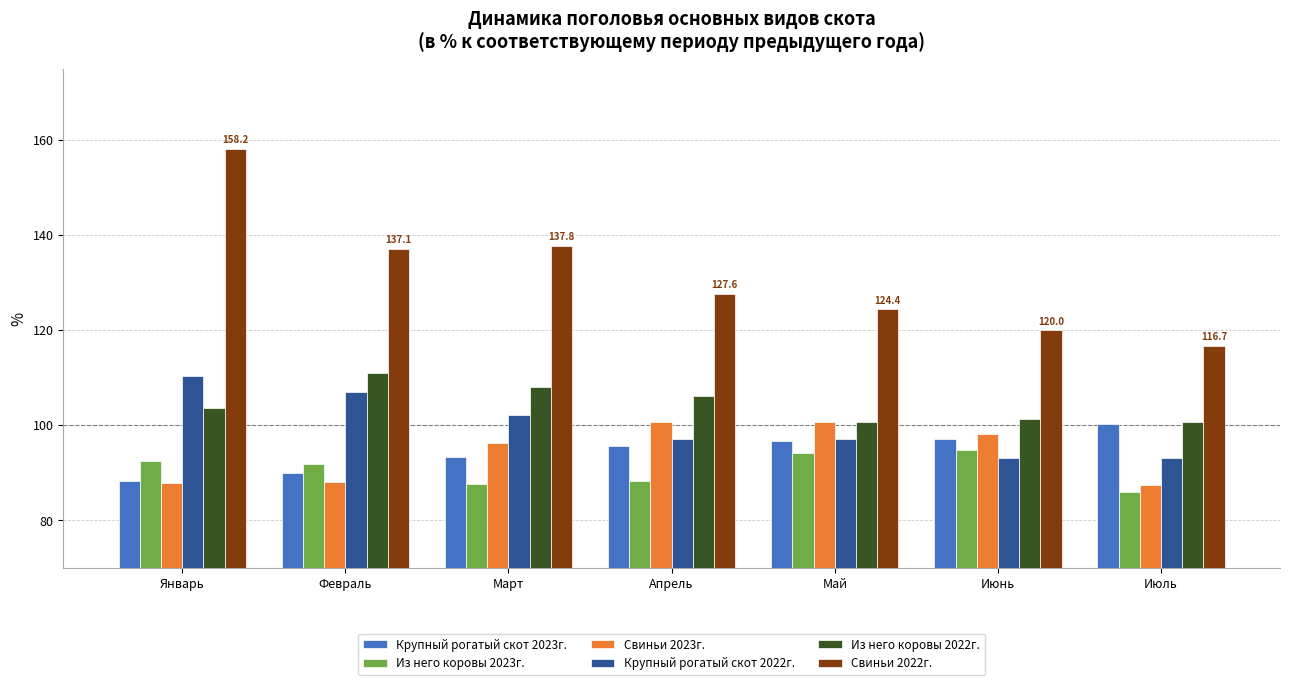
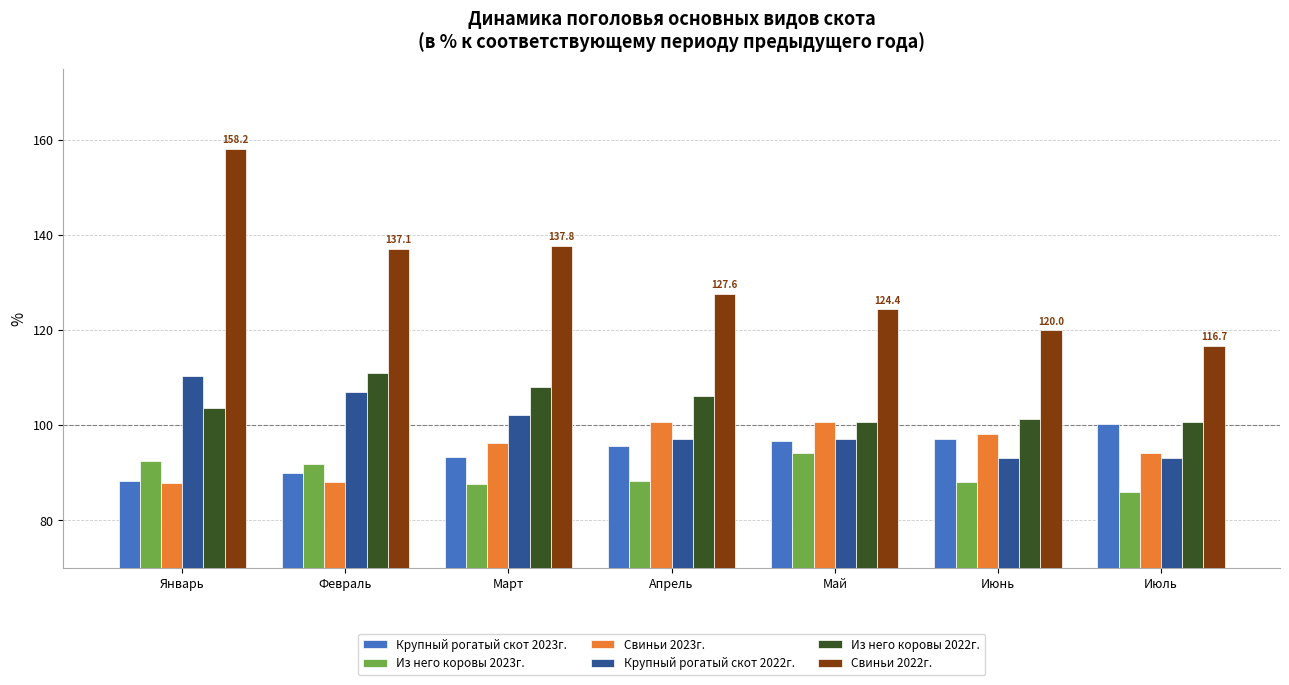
Из него коровы 2023г., Июнь: 95 -> 88
Свиньи 2023г., Июль: 88 -> 94
